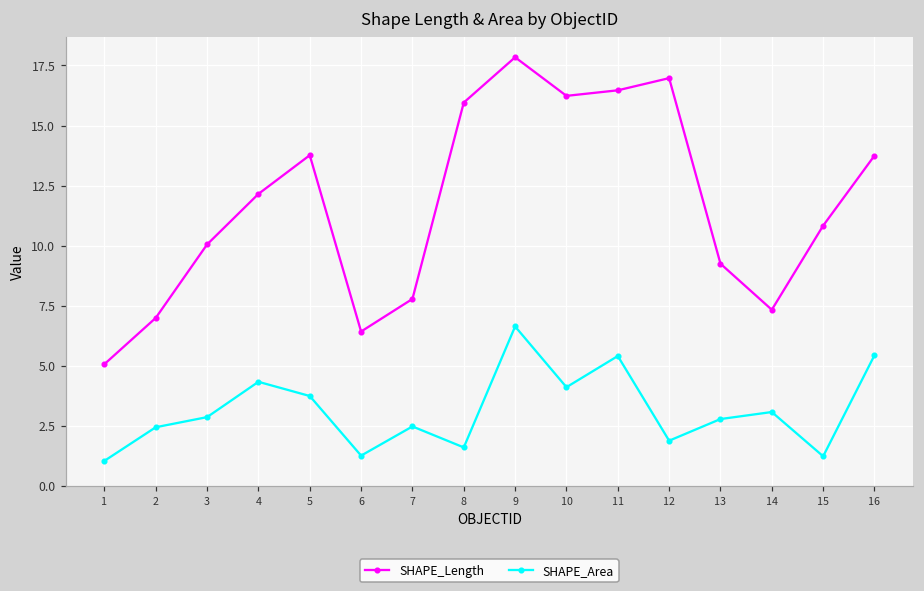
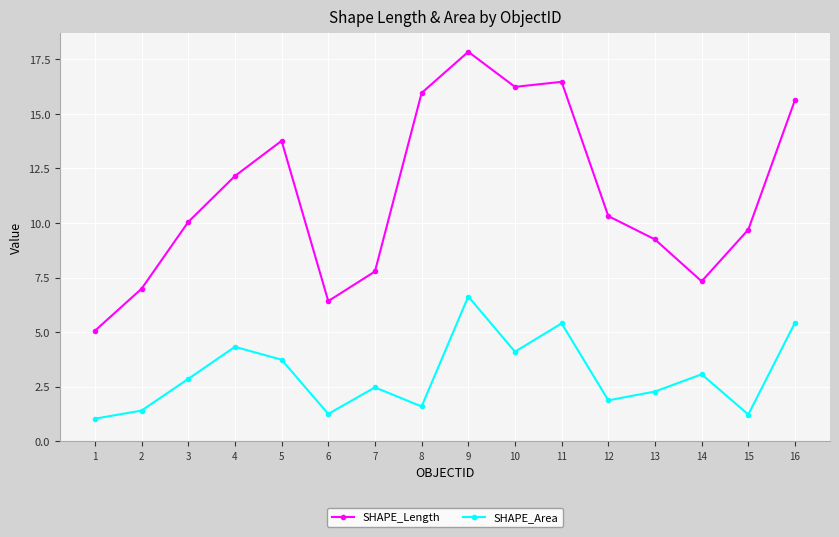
SHAPE_Area, 2: 2.4 -> 1.4
SHAPE_Length, 12: 17.0 -> 10.3
SHAPE_Area, 13: 2.8 -> 2.3
SHAPE_Length, 15: 10.8 -> 9.7
SHAPE_Length, 16: 13.7 -> 15.6
